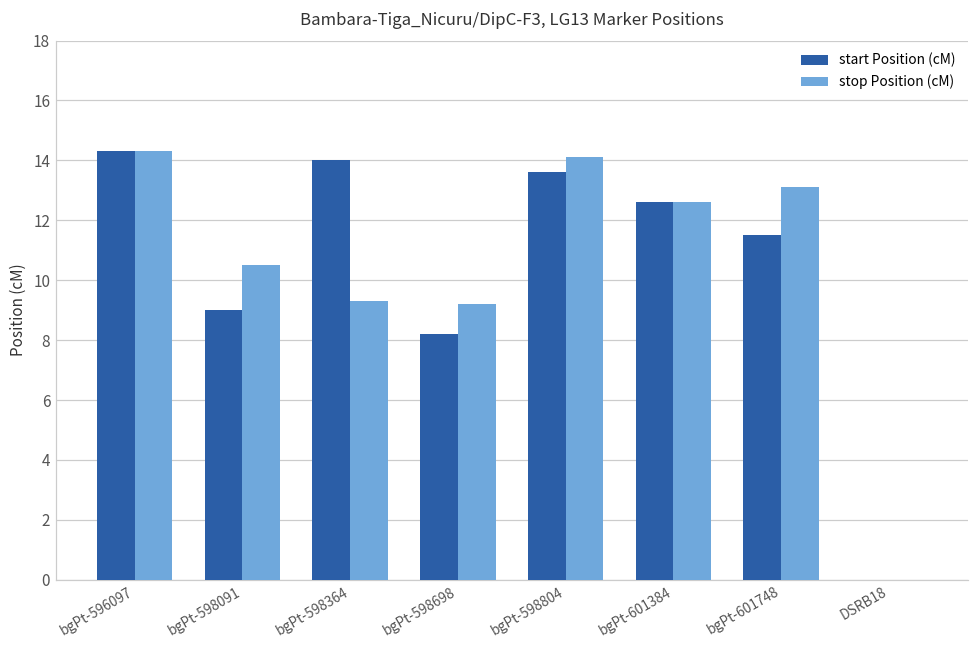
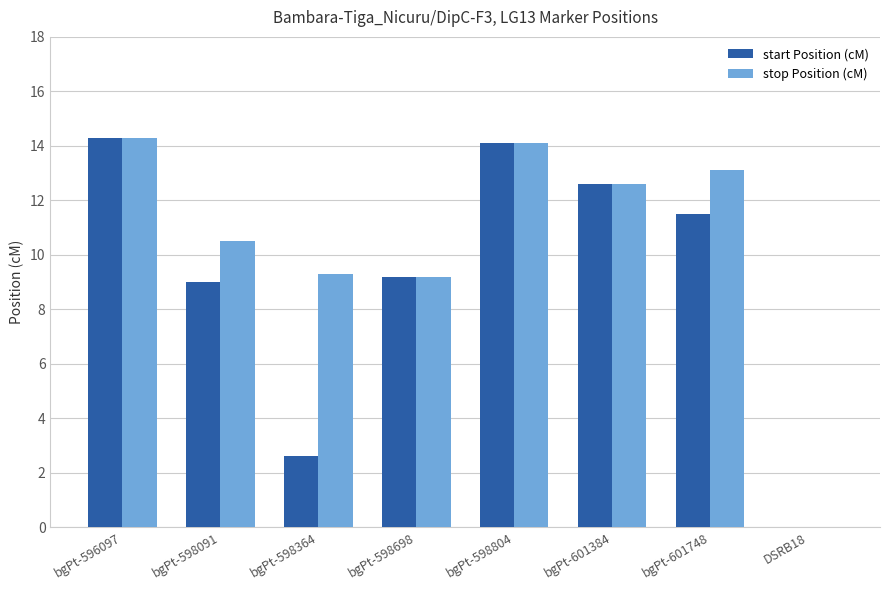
start Position (cM), bgPt-598364: 14.0 -> 2.6
start Position (cM), bgPt-598698: 8.2 -> 9.2
start Position (cM), bgPt-598804: 13.6 -> 14.1
